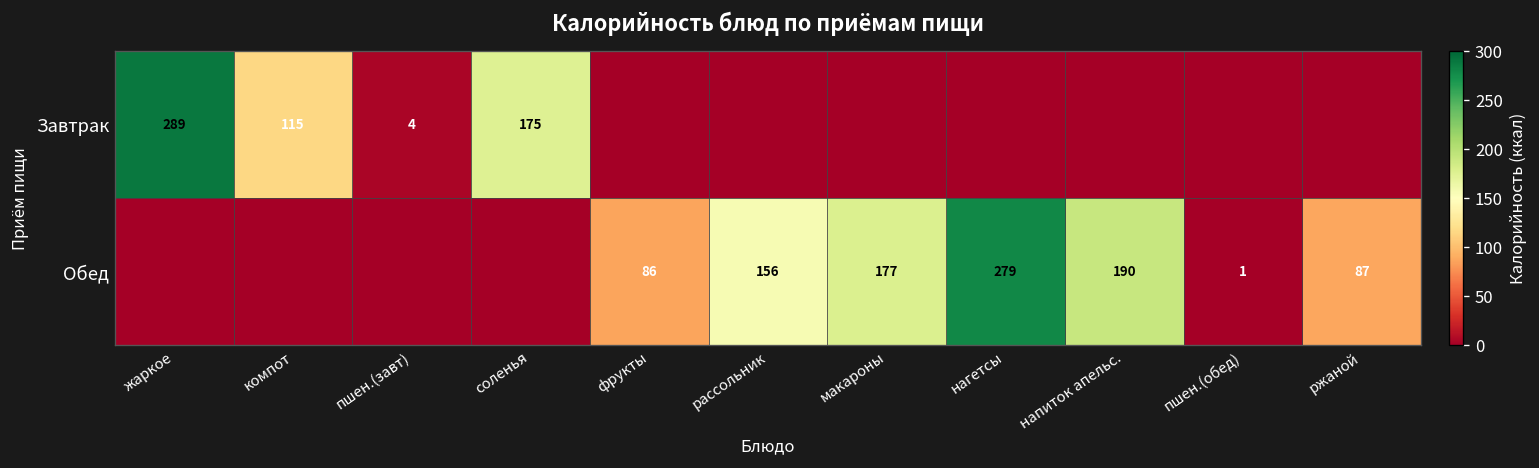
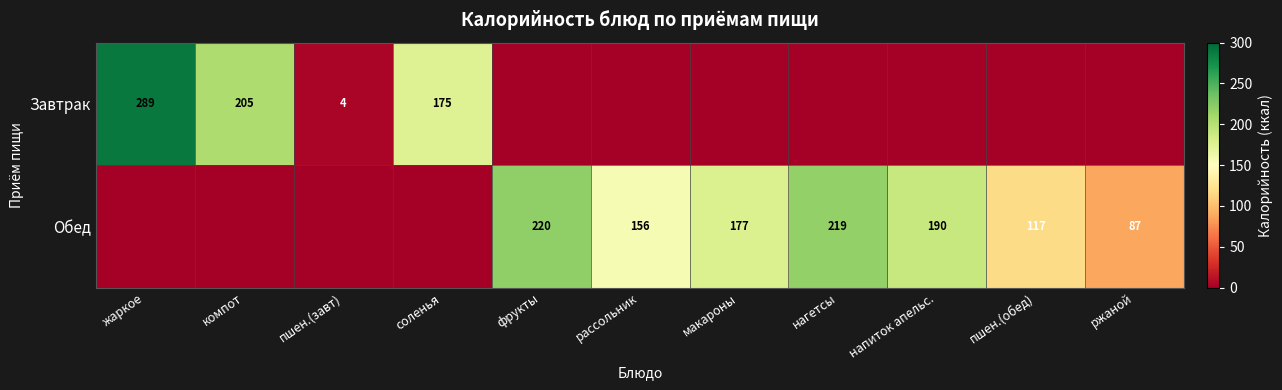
Завтрак, компот: 115 -> 205
Обед, фрукты: 86 -> 220
Обед, нагетсы: 279 -> 219
Обед, пшен.(обед): 1 -> 117
